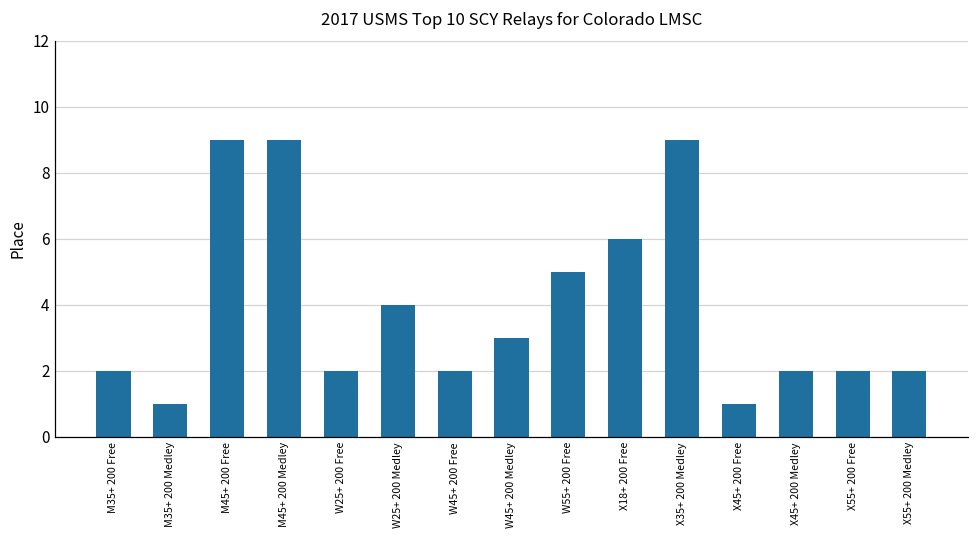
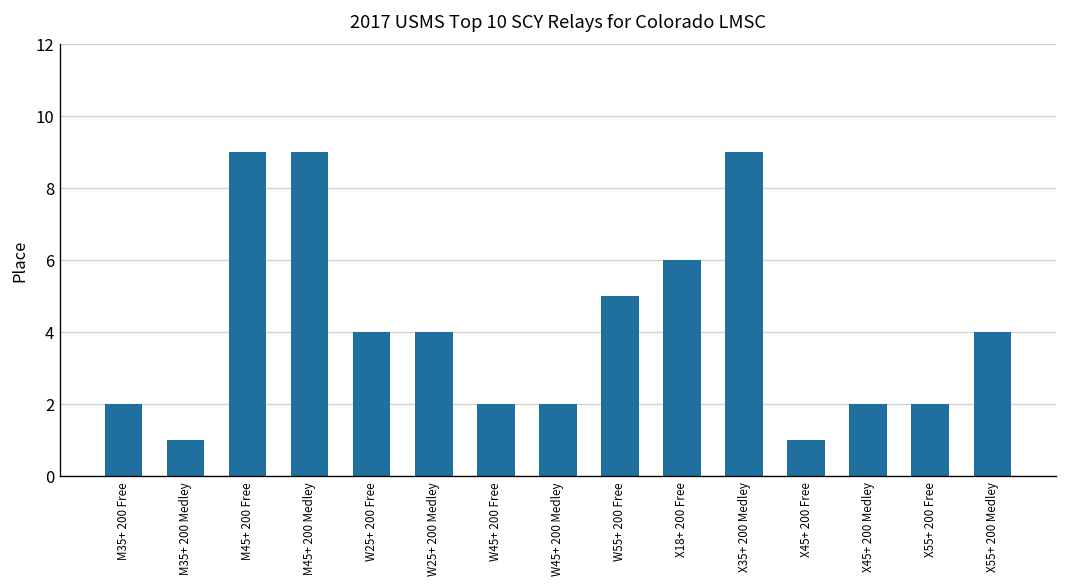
W25+ 200 Free: 2 -> 4
W45+ 200 Medley: 3 -> 2
X55+ 200 Medley: 2 -> 4
